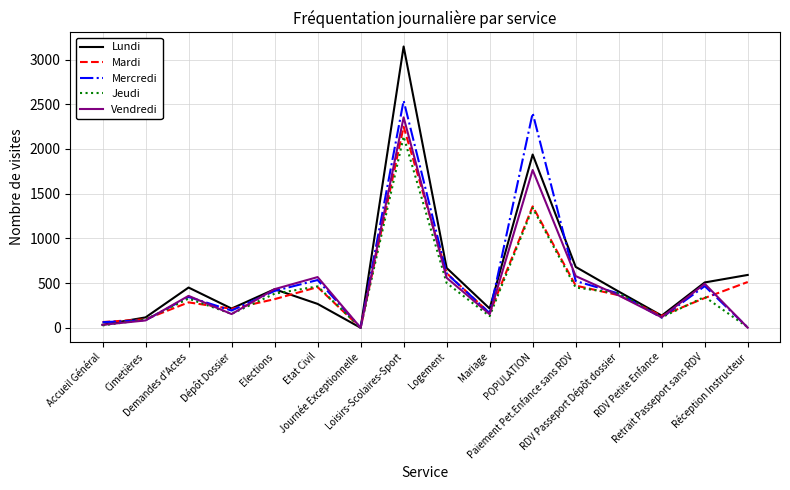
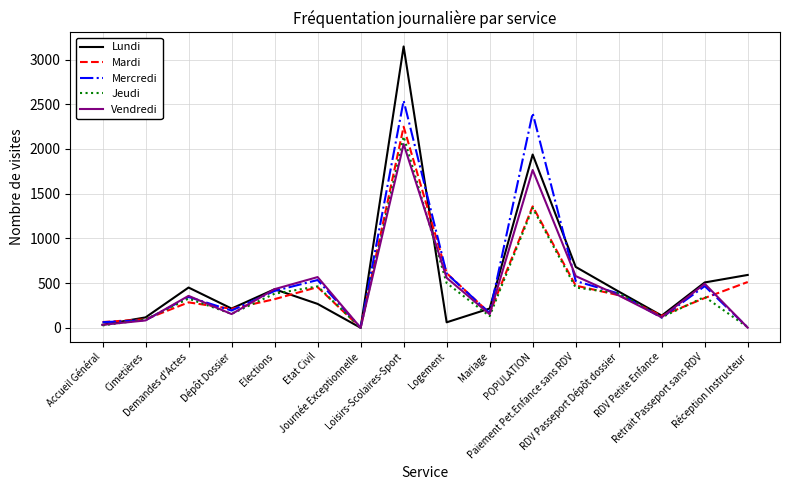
Vendredi, Loisirs-Scolaires-Sport: 2400 -> 2100
Lundi, Logement: 700 -> 100
